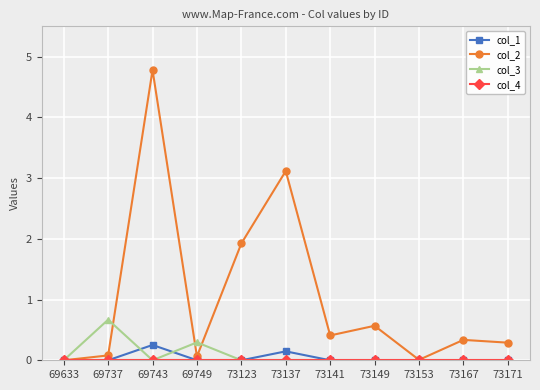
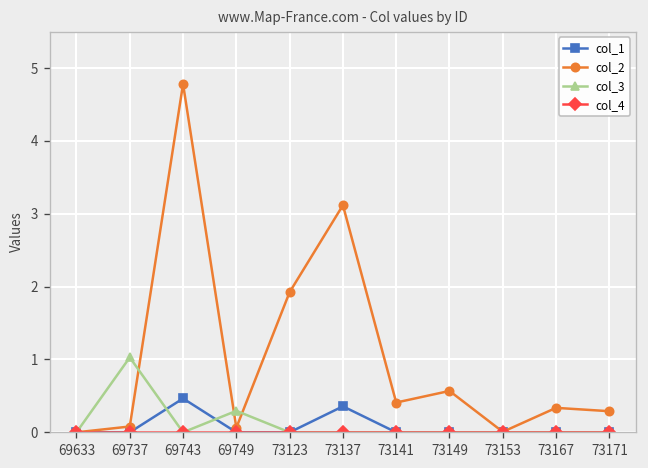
col_3, 69737: 0.7 -> 1.0
col_1, 69743: 0.3 -> 0.5
col_1, 73137: 0.1 -> 0.4
